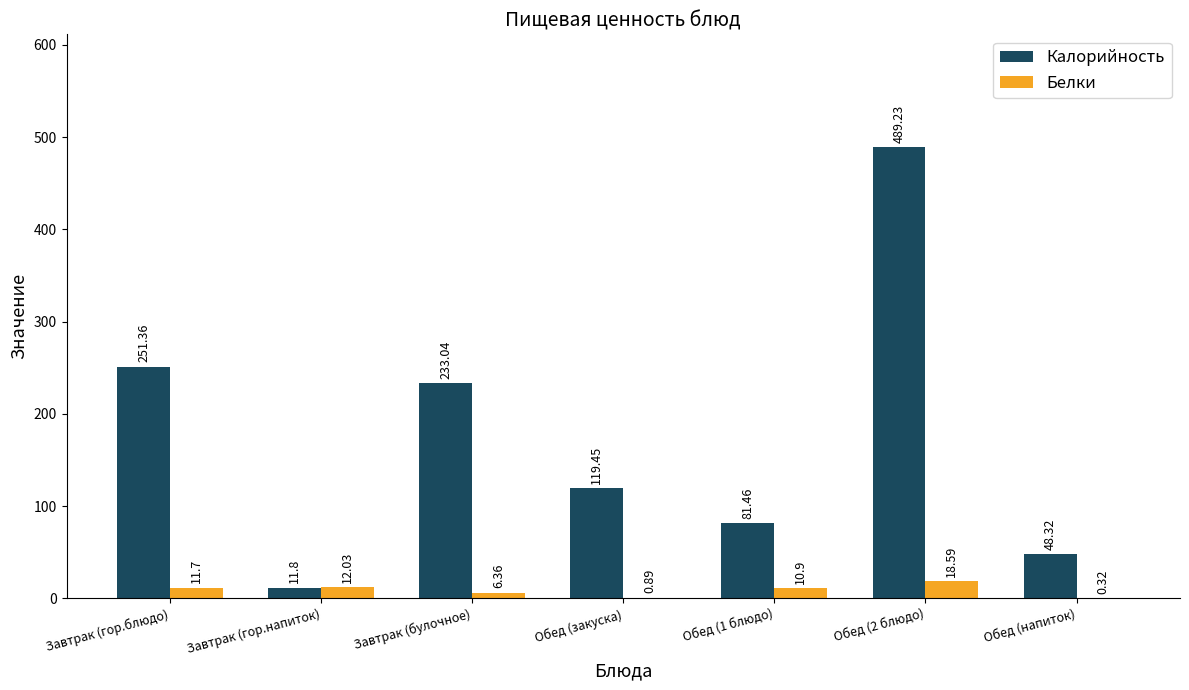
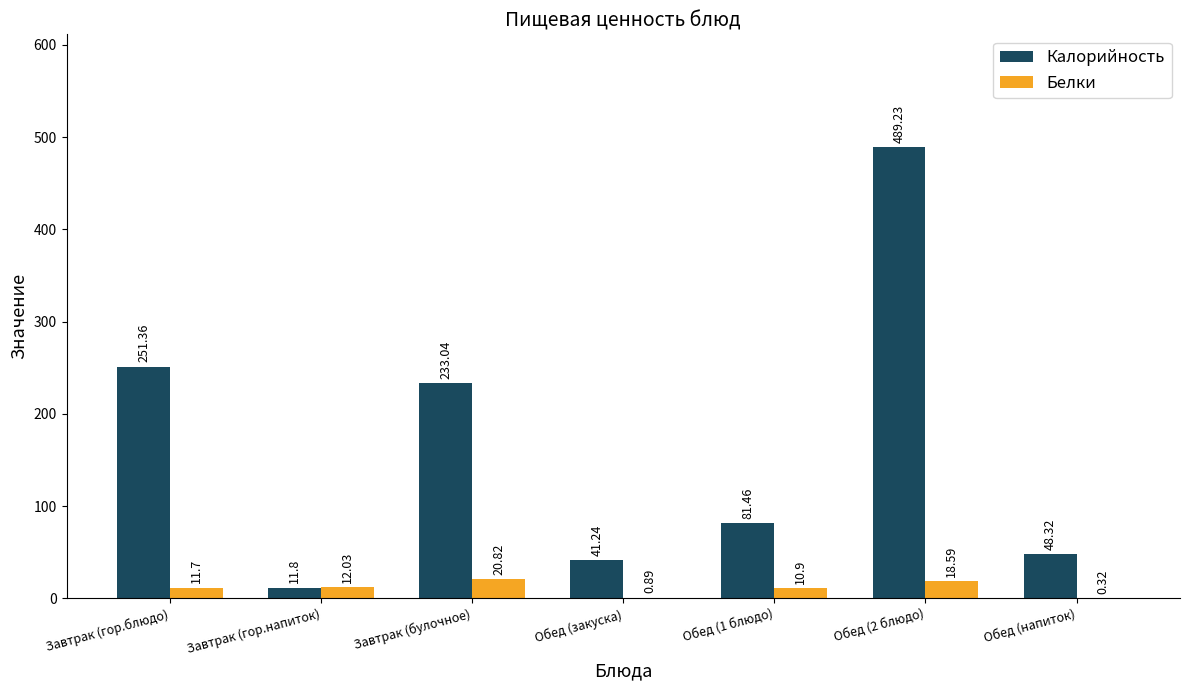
Белки, Завтрак (булочное): 6.36 -> 20.82
Калорийность, Обед (закуска): 119.45 -> 41.24
